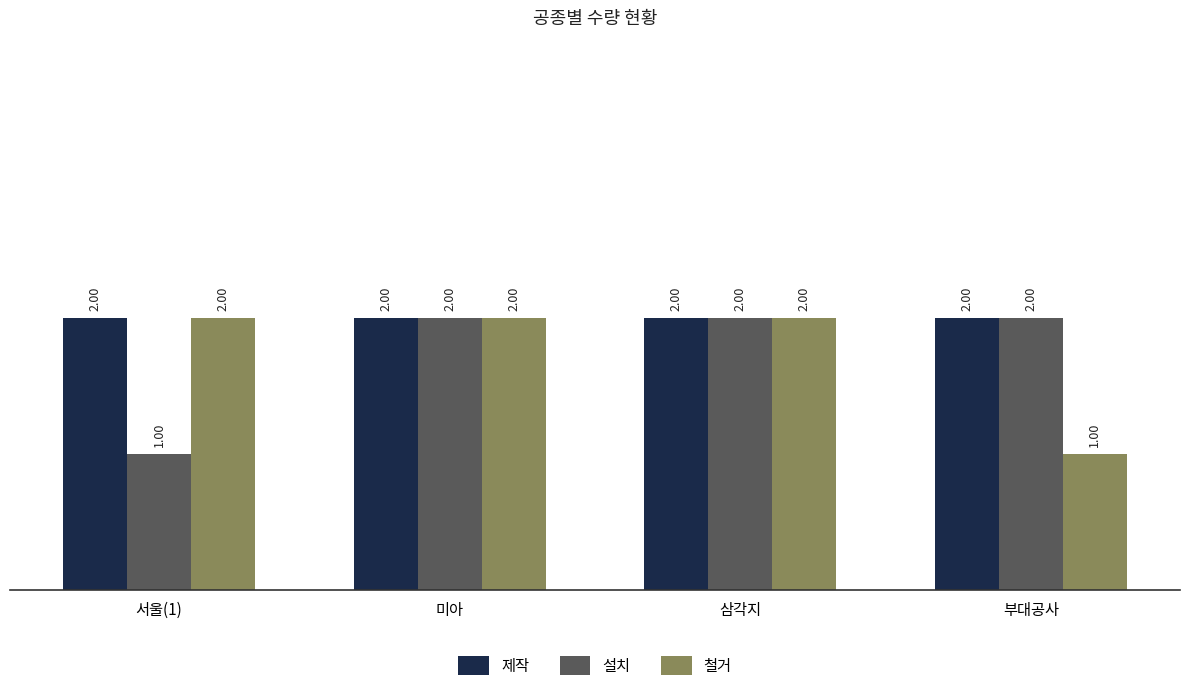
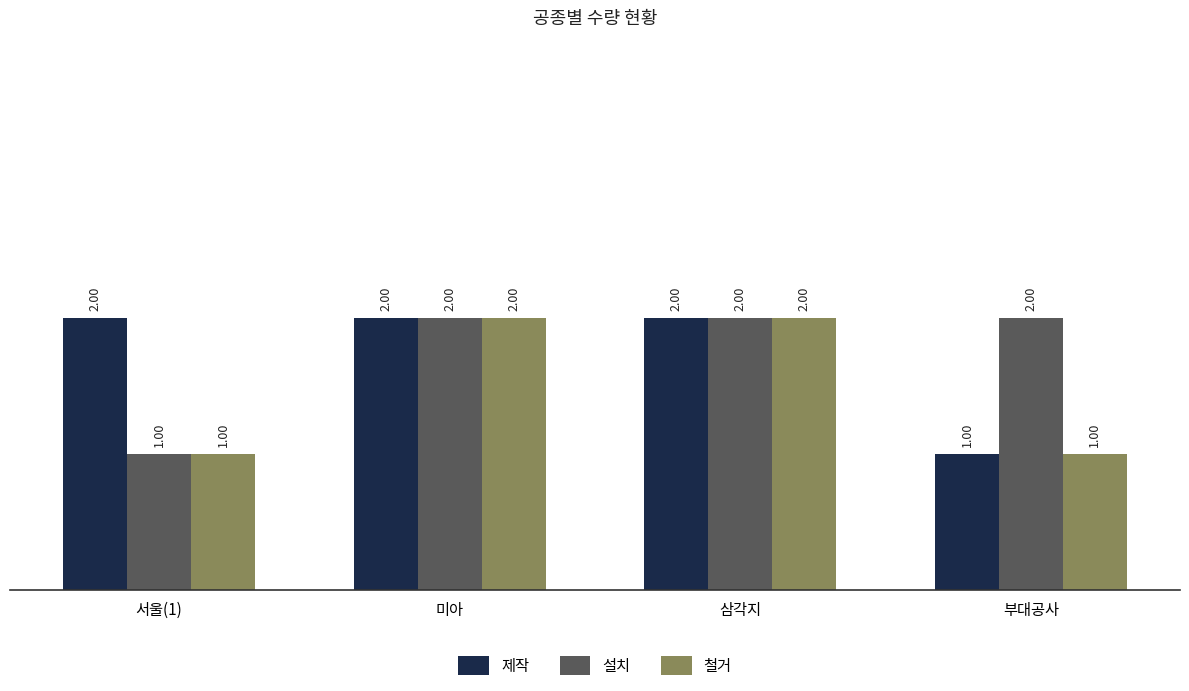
철거, 서울(1): 2.00 -> 1.00
제작, 부대공사: 2.00 -> 1.00
